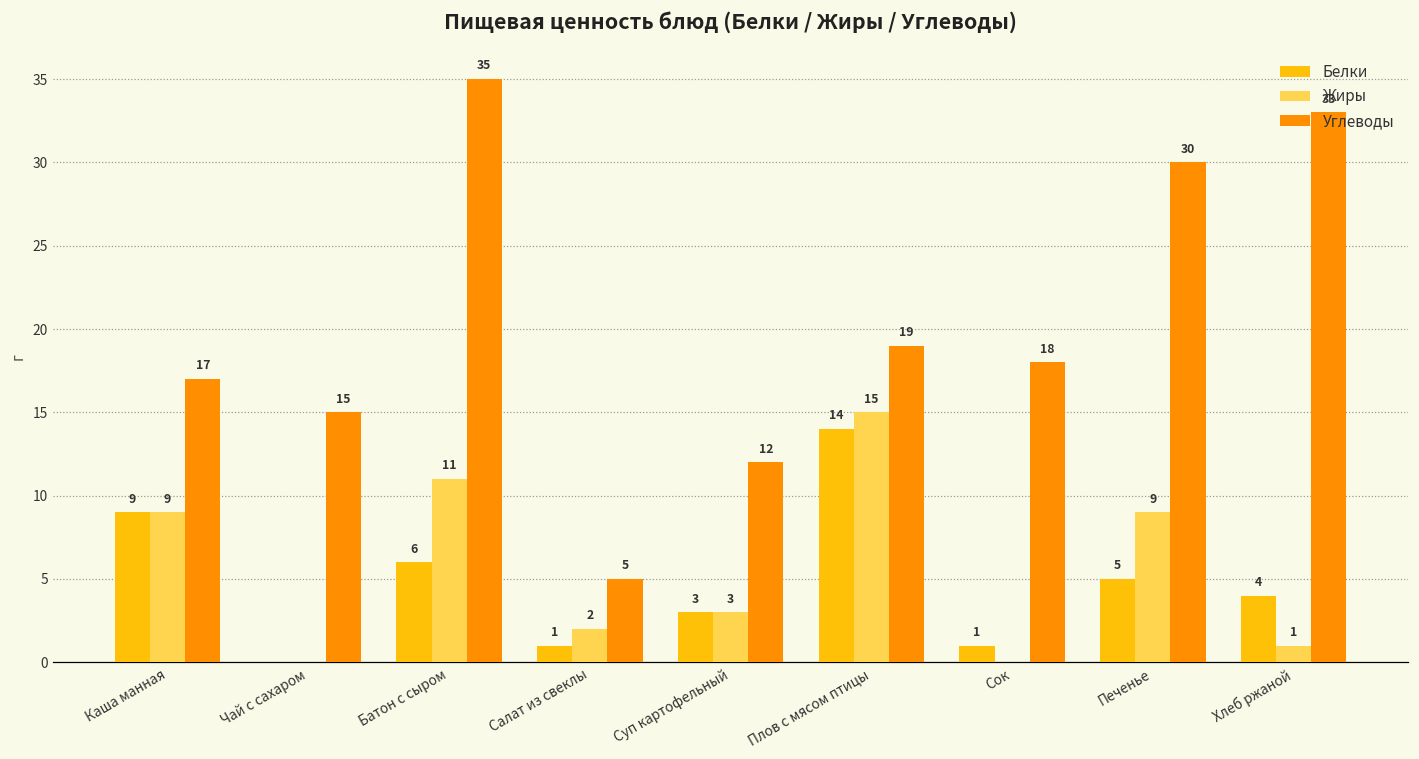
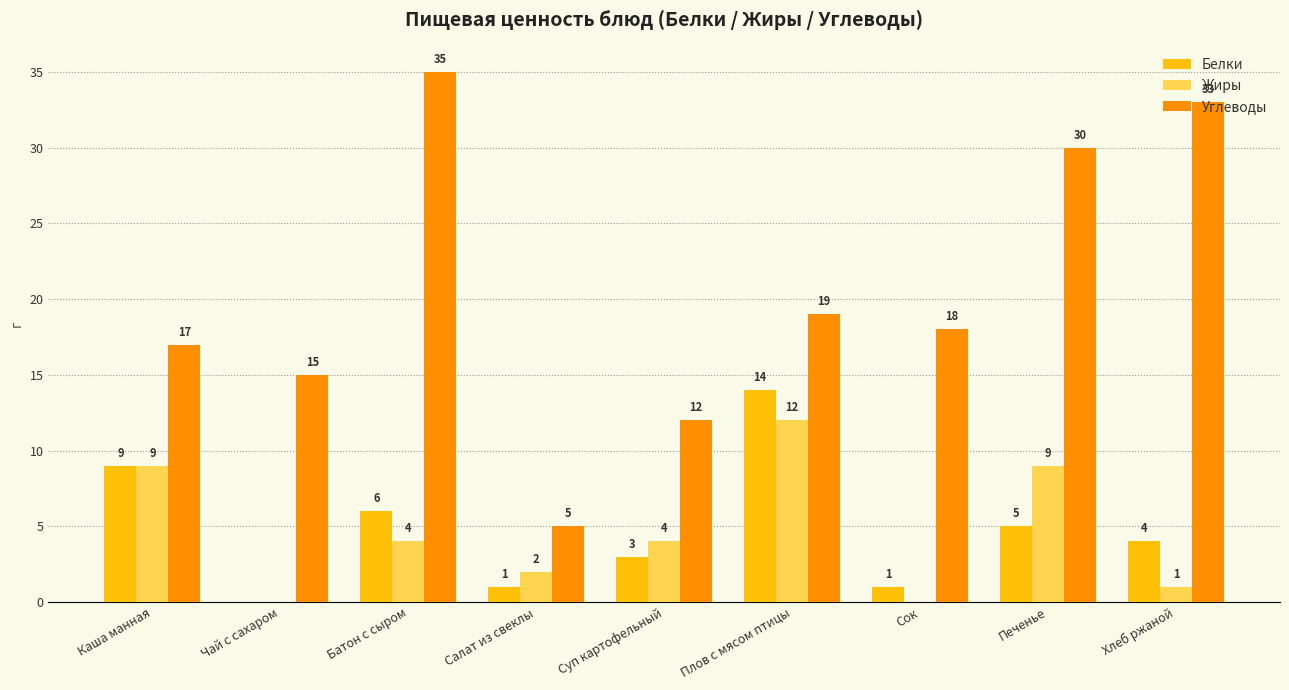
Жиры, Батон с сыром: 11 -> 4
Жиры, Суп картофельный: 3 -> 4
Жиры, Плов с мясом птицы: 15 -> 12
